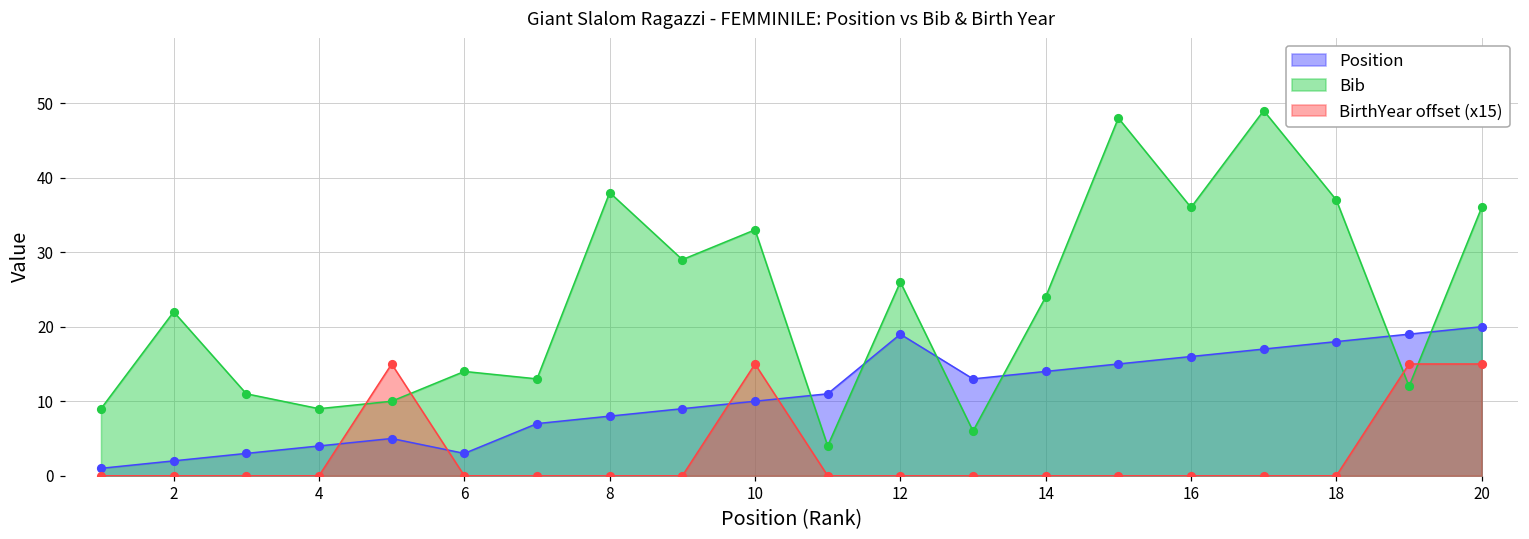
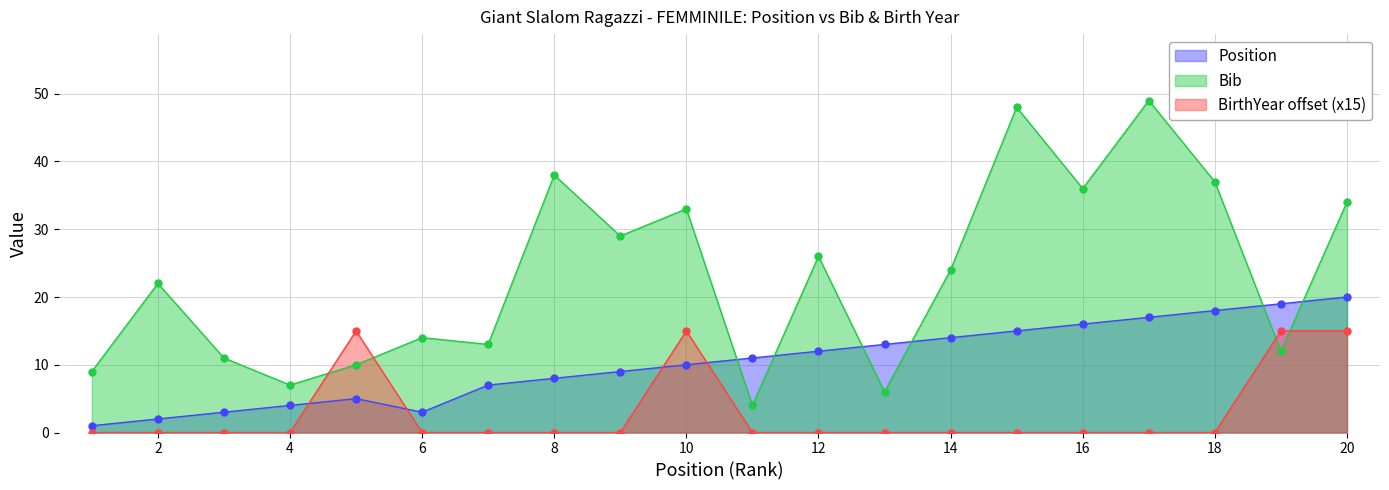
Bib, 4: 9 -> 7
Position, 12: 19 -> 12
Bib, 20: 36 -> 34
